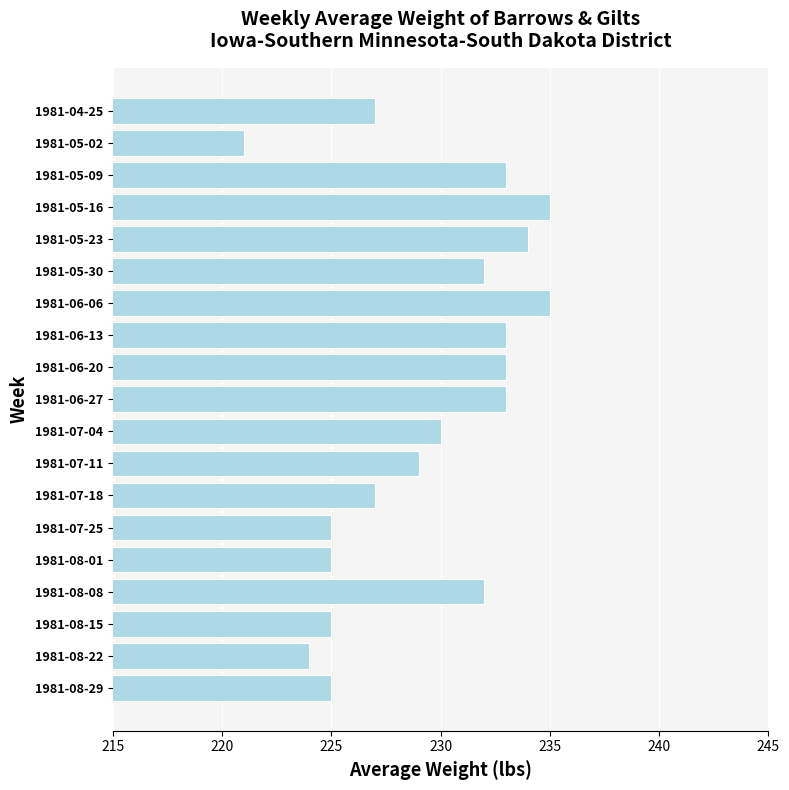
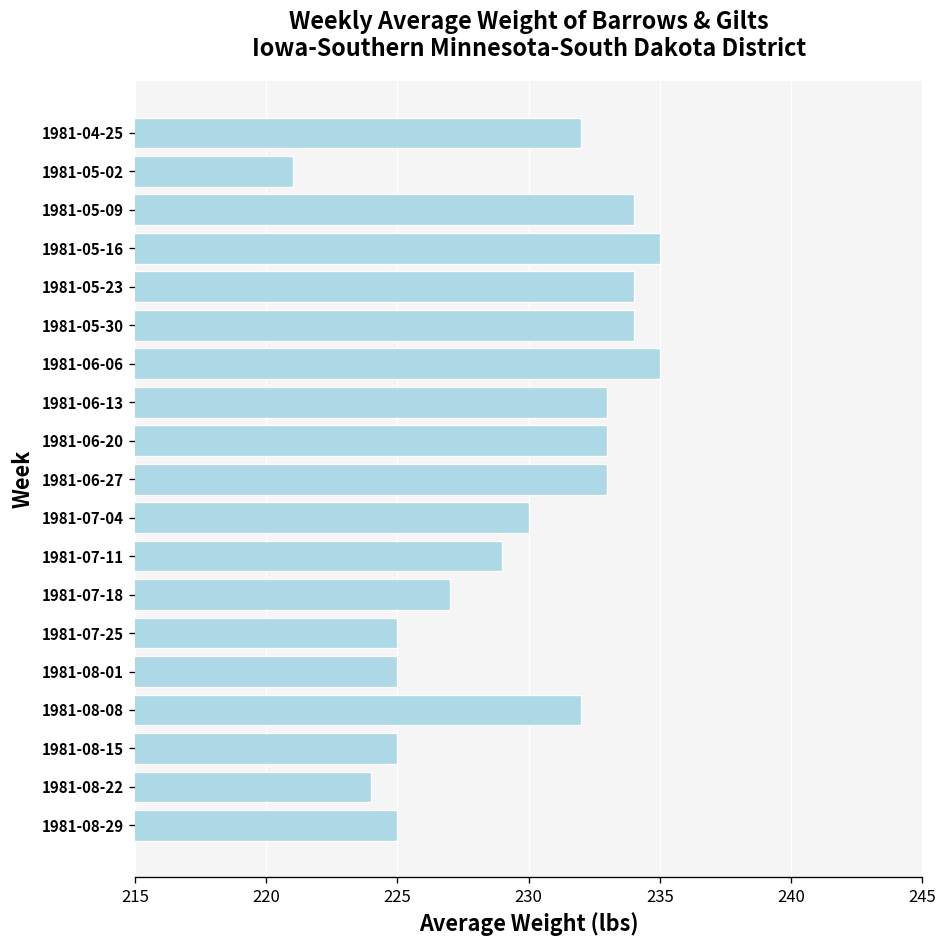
1981-04-25: 227 -> 232
1981-05-09: 233 -> 234
1981-05-30: 232 -> 234
